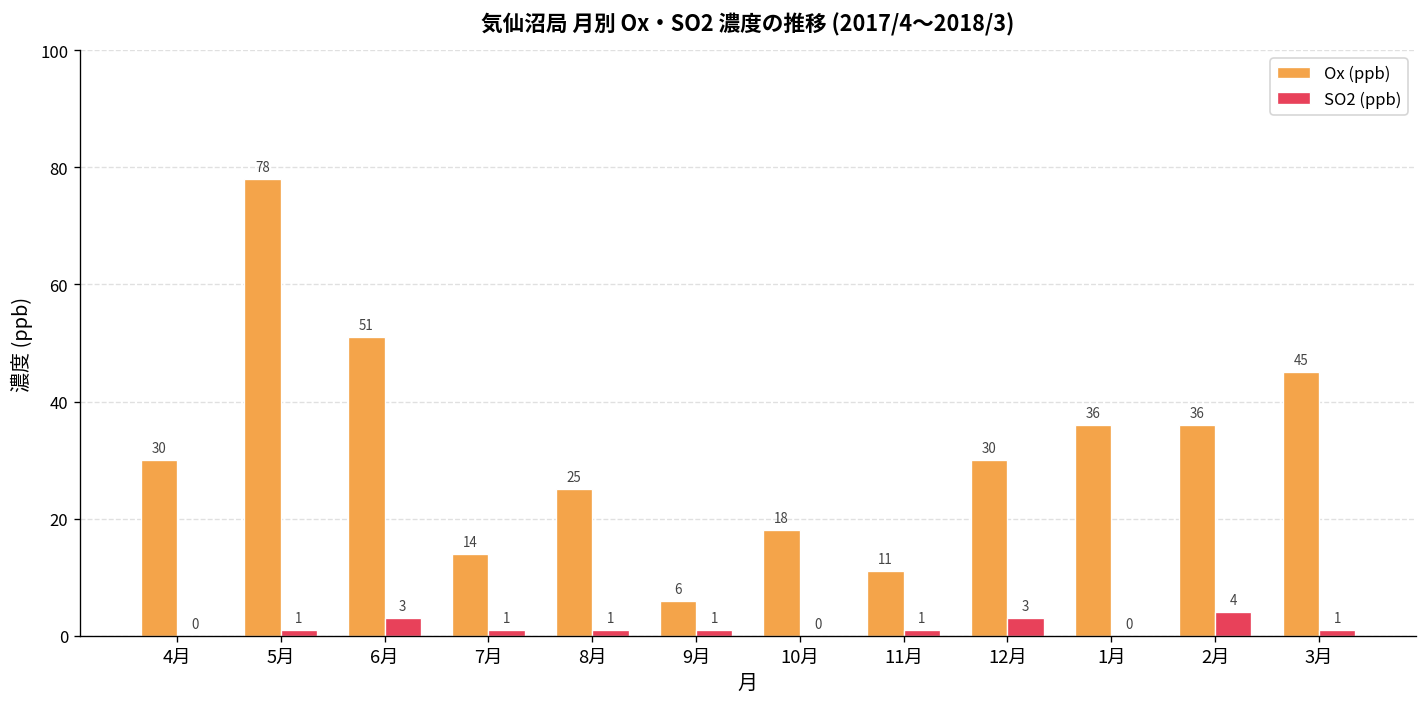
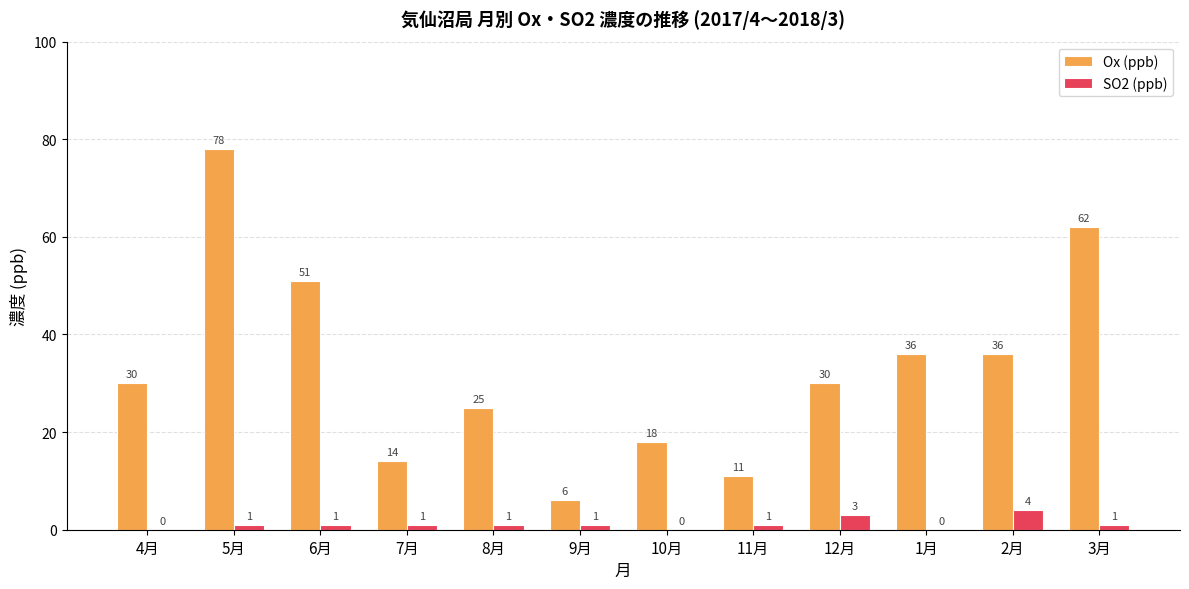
SO2 (ppb), 6月: 3 -> 1
Ox (ppb), 3月: 45 -> 62
